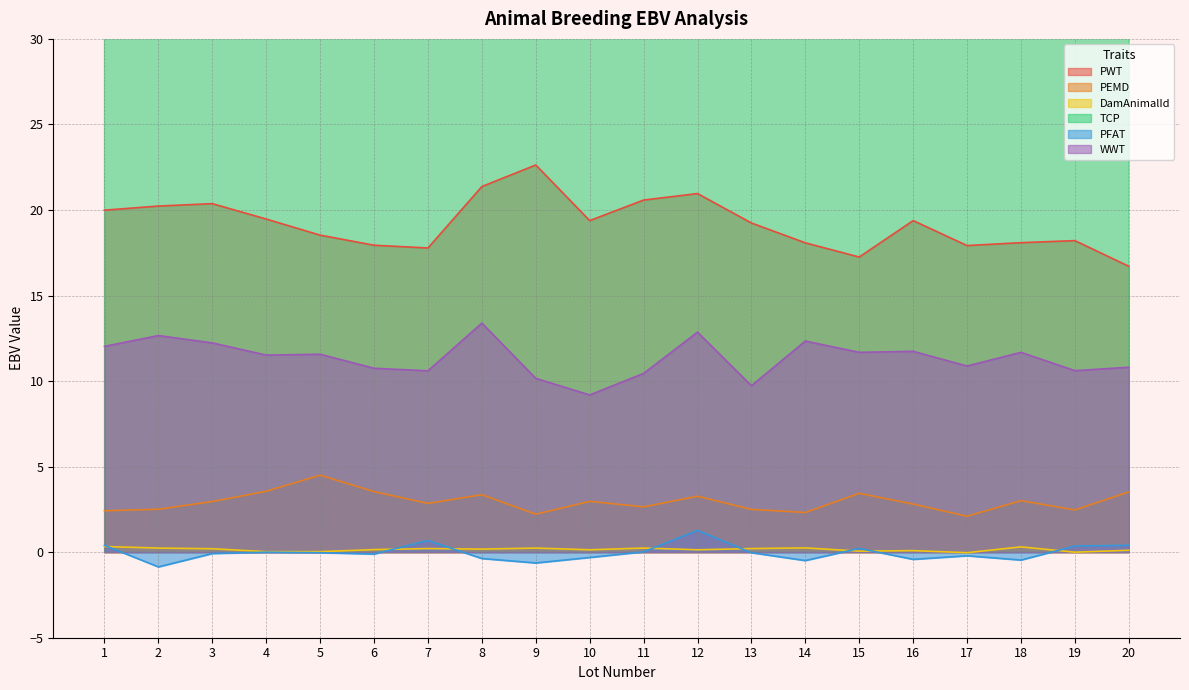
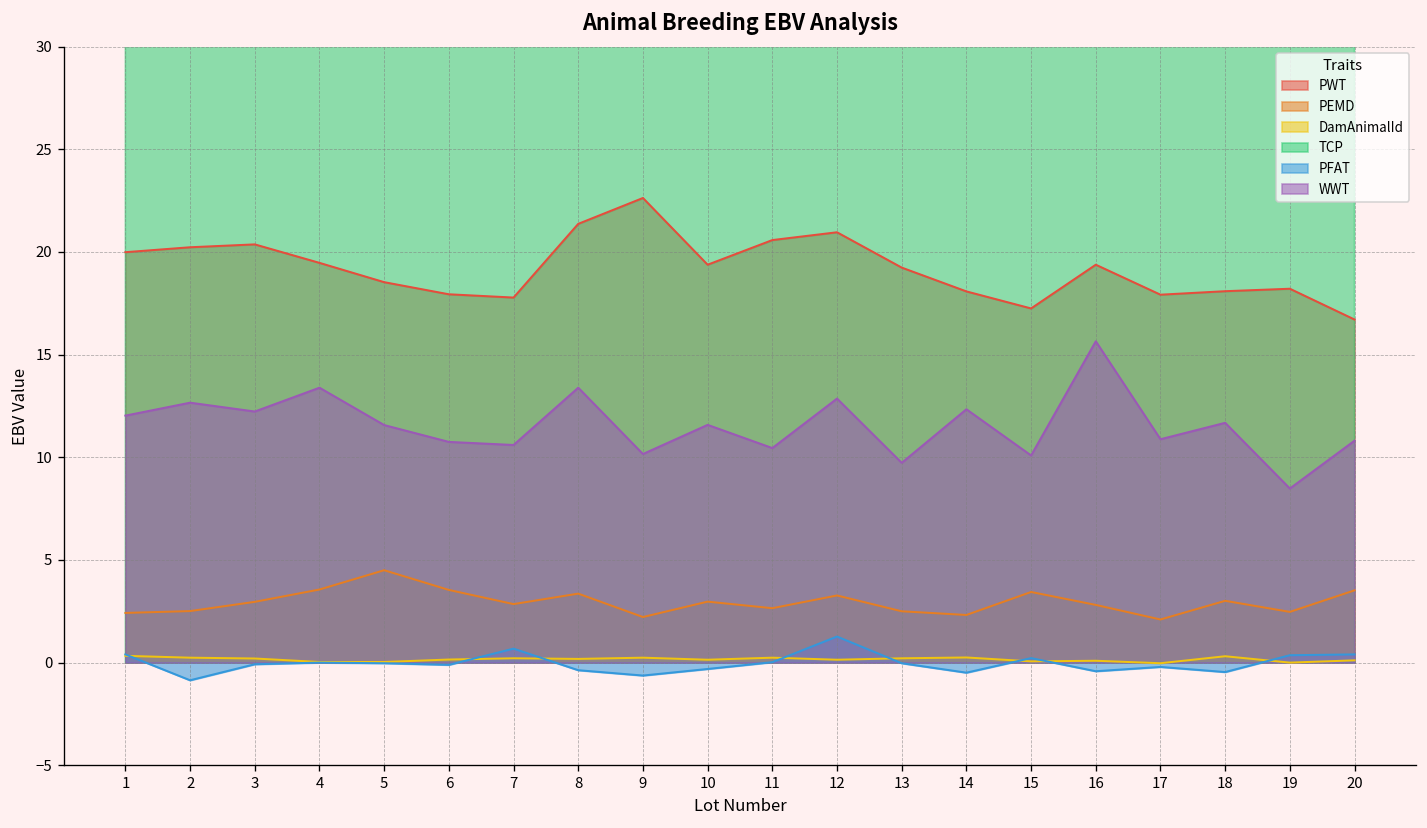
WWT, 4: 11.5 -> 13.4
WWT, 10: 9.2 -> 11.6
WWT, 15: 11.7 -> 10.1
WWT, 16: 11.7 -> 15.7
WWT, 19: 10.6 -> 8.5
